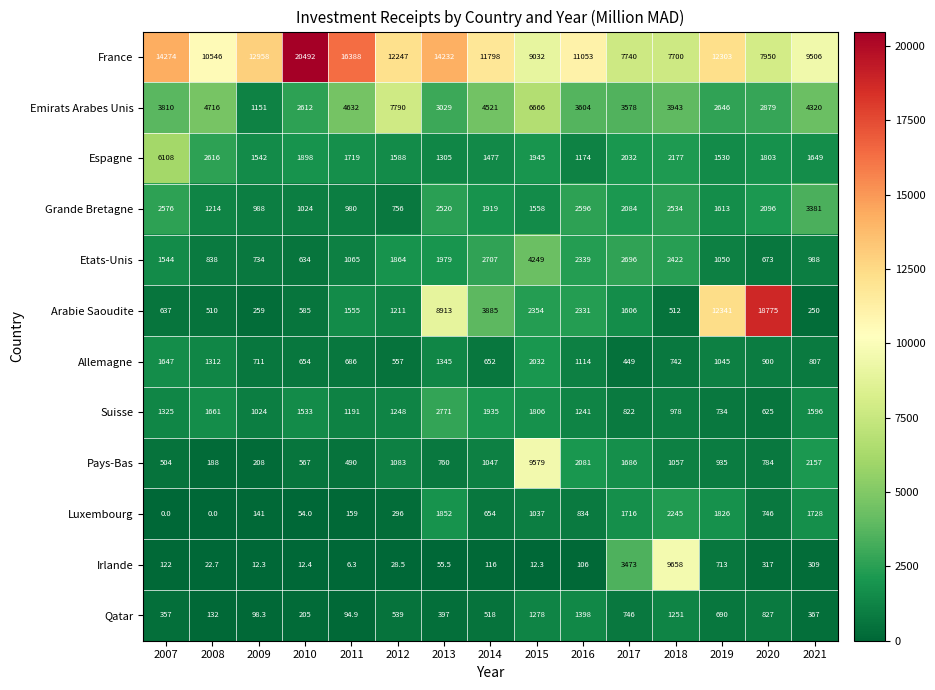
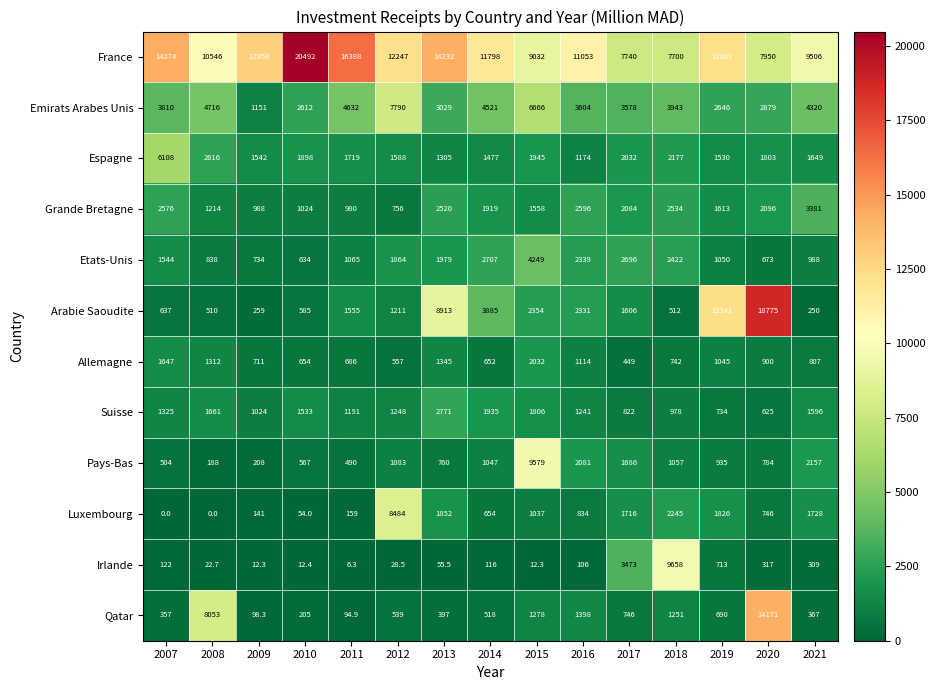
Luxembourg, 2012: 296 -> 8484
Qatar, 2008: 132 -> 8053
Qatar, 2020: 827 -> 14171
